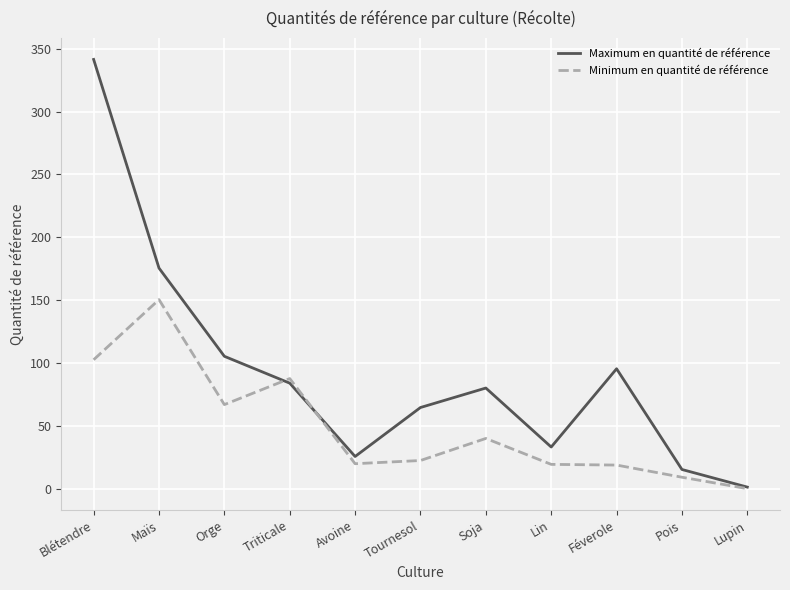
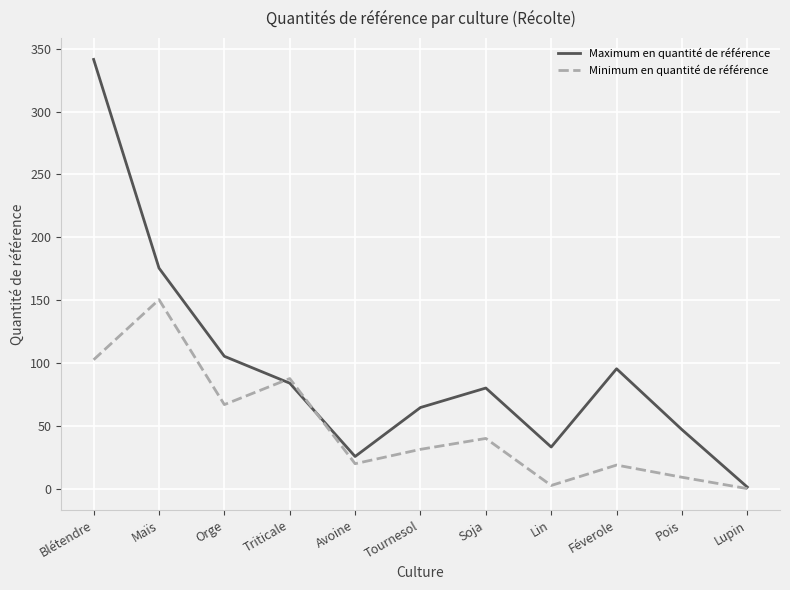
Minimum en quantité de référence, Tournesol: 23 -> 31
Minimum en quantité de référence, Lin: 19 -> 3
Maximum en quantité de référence, Pois: 15 -> 47
